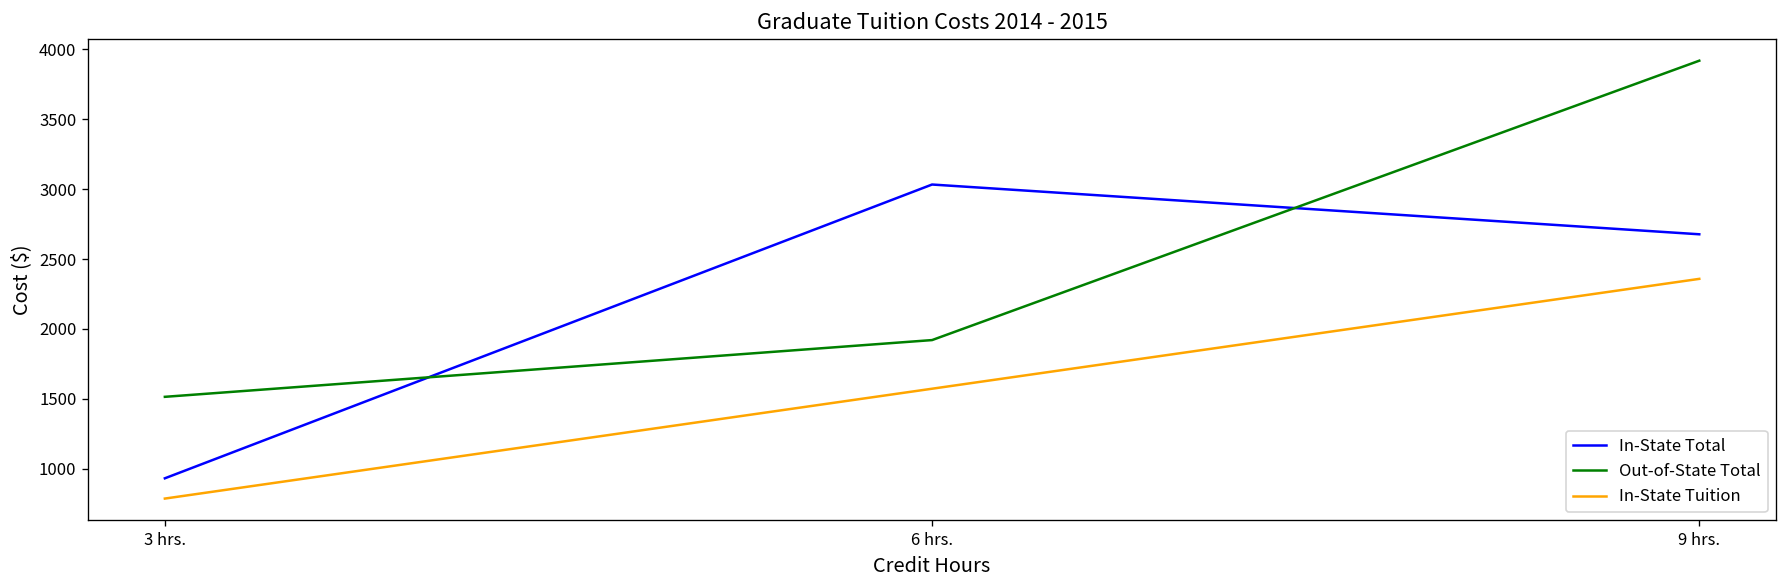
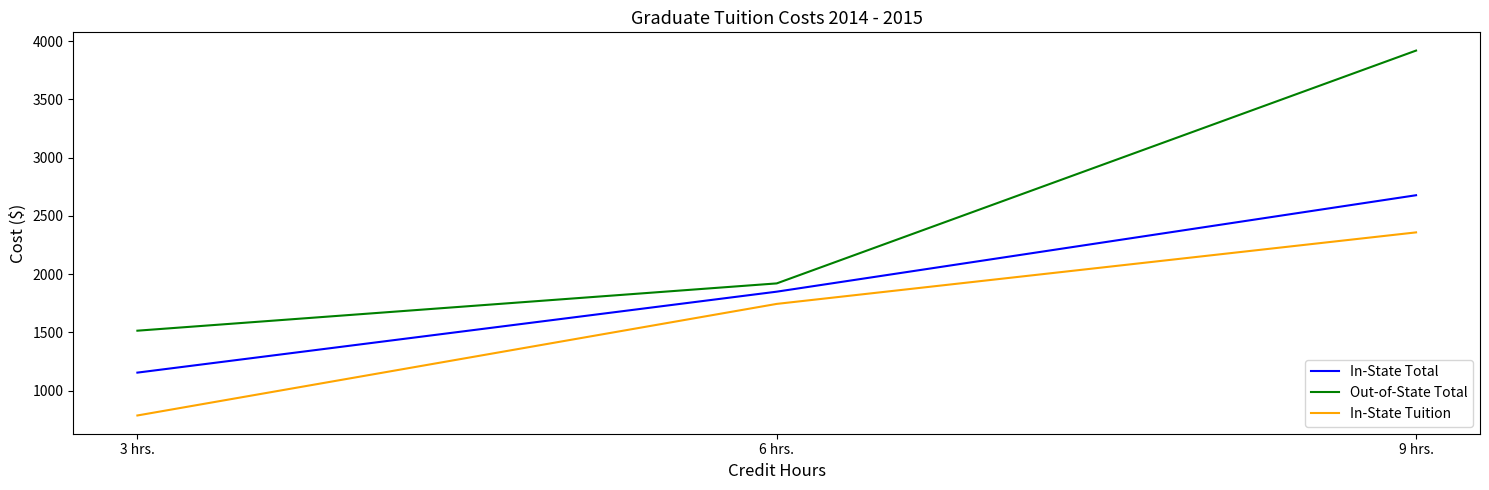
In-State Total, 3 hrs.: 930 -> 1150
In-State Total, 6 hrs.: 3030 -> 1850
In-State Tuition, 6 hrs.: 1570 -> 1740
